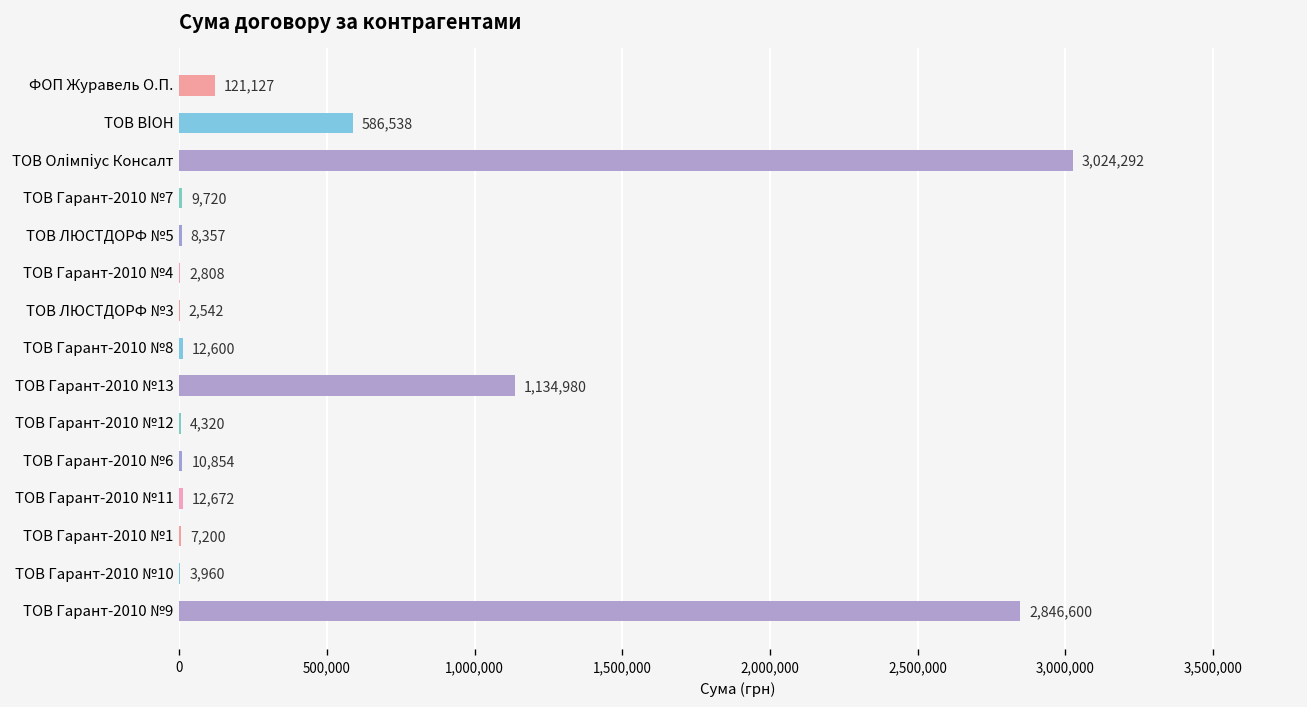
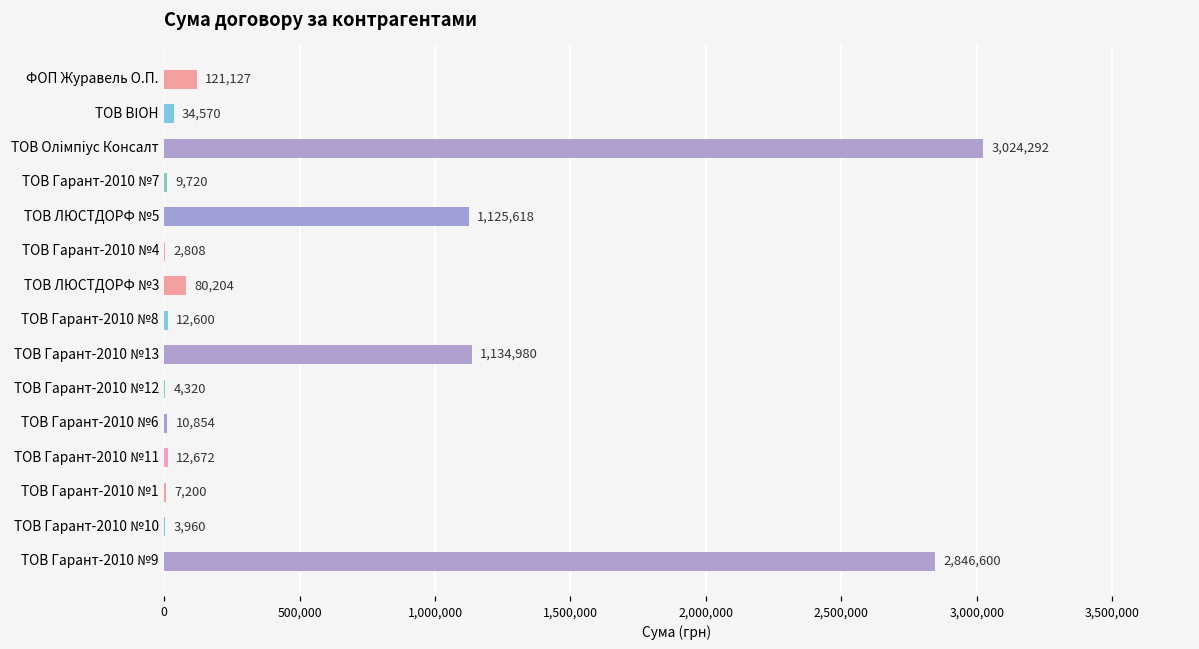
ТОВ ВІОН: 586,538 -> 34,570
ТОВ ЛЮСТДОРФ №5: 8,357 -> 1,125,618
ТОВ ЛЮСТДОРФ №3: 2,542 -> 80,204
